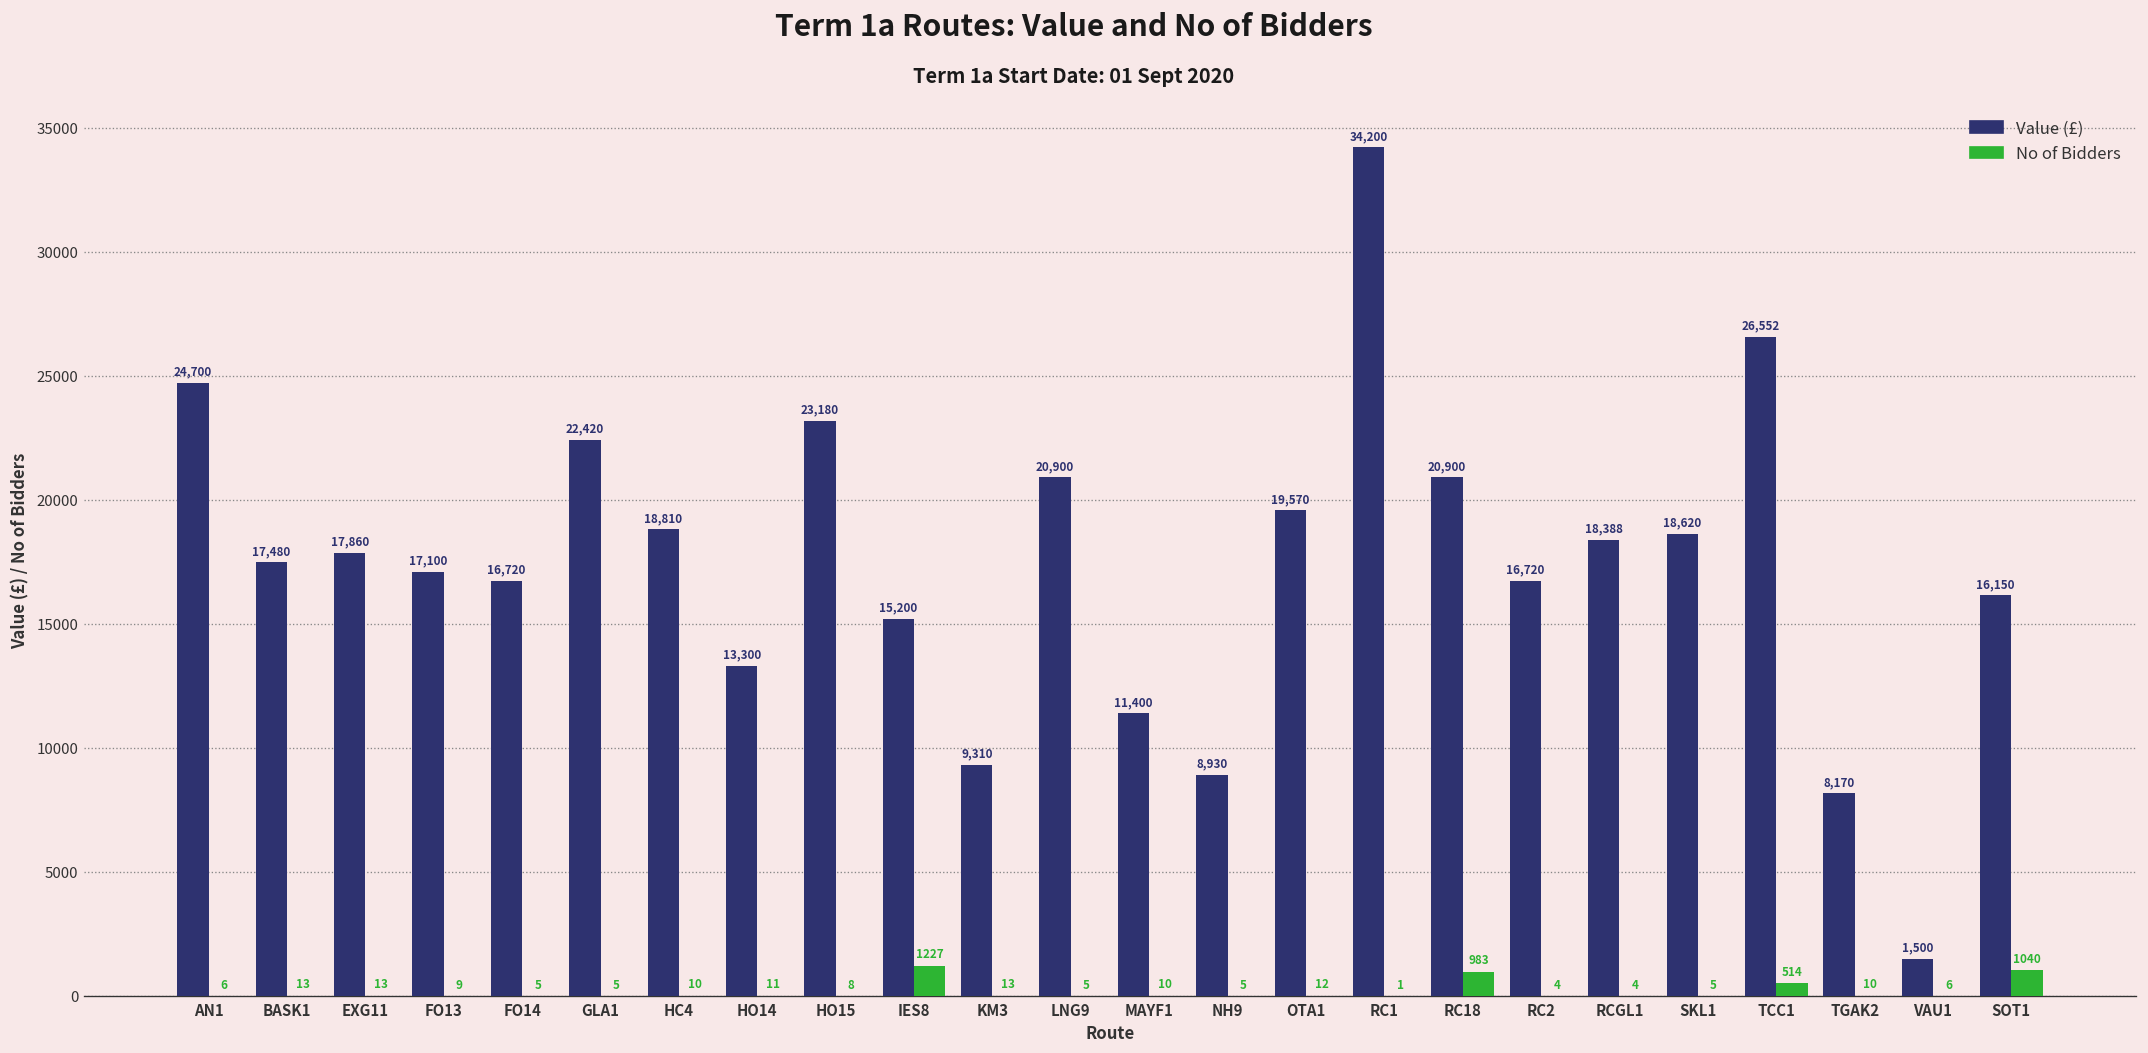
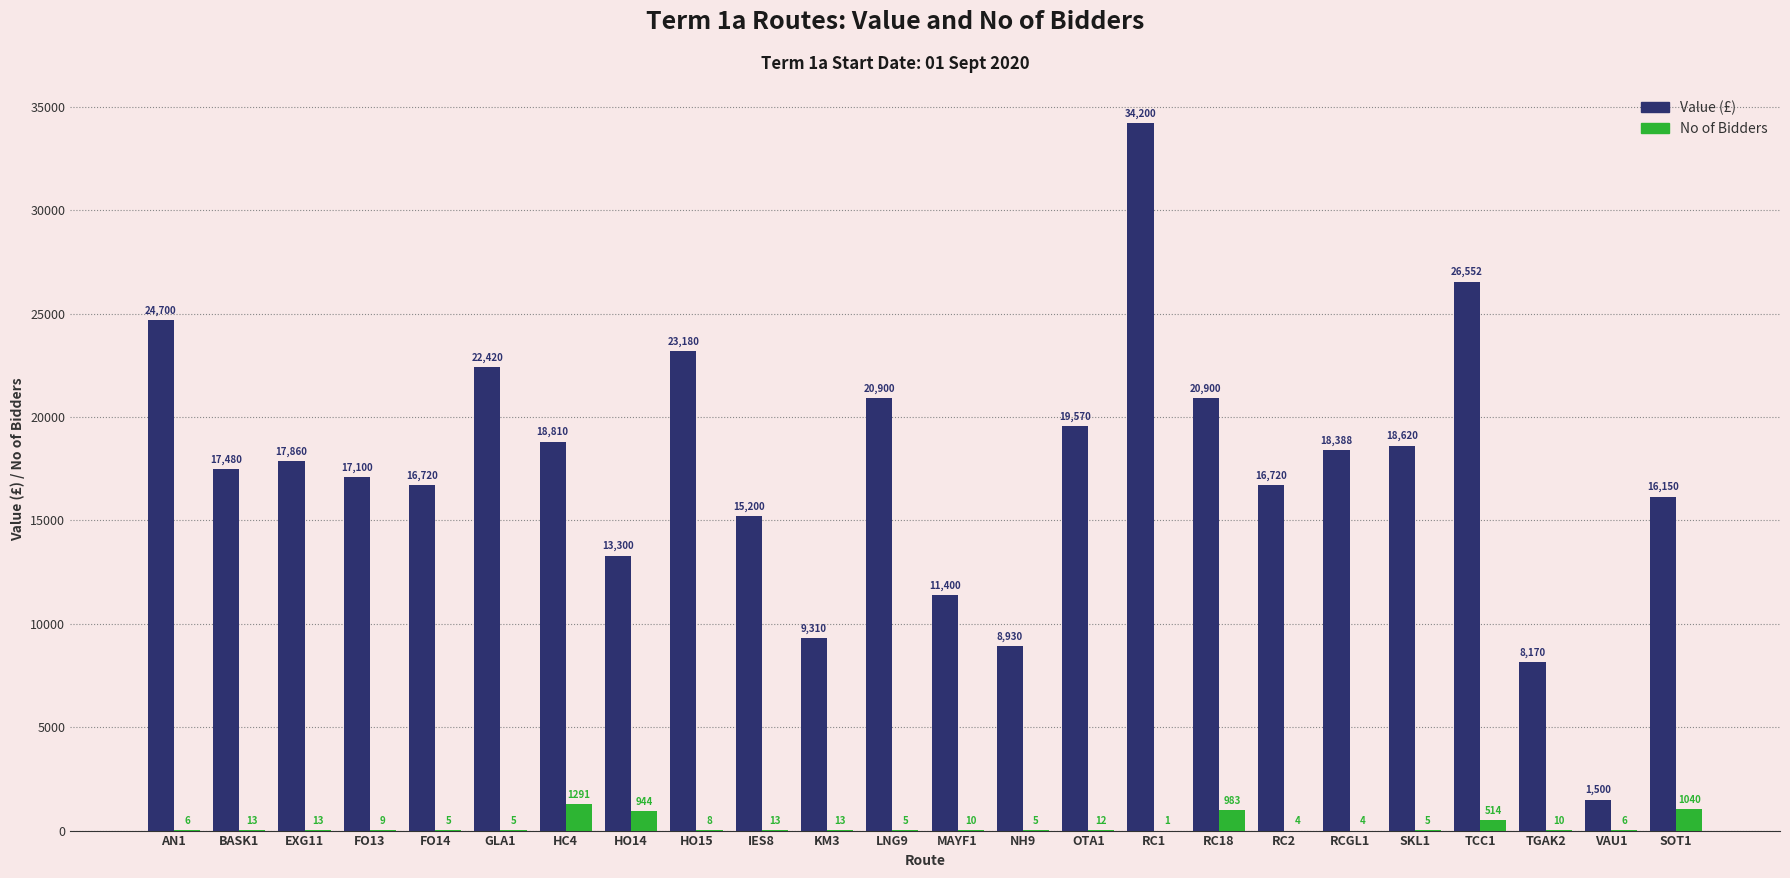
No of Bidders, HC4: 10 -> 1291
No of Bidders, HO14: 11 -> 944
No of Bidders, IES8: 1227 -> 13
